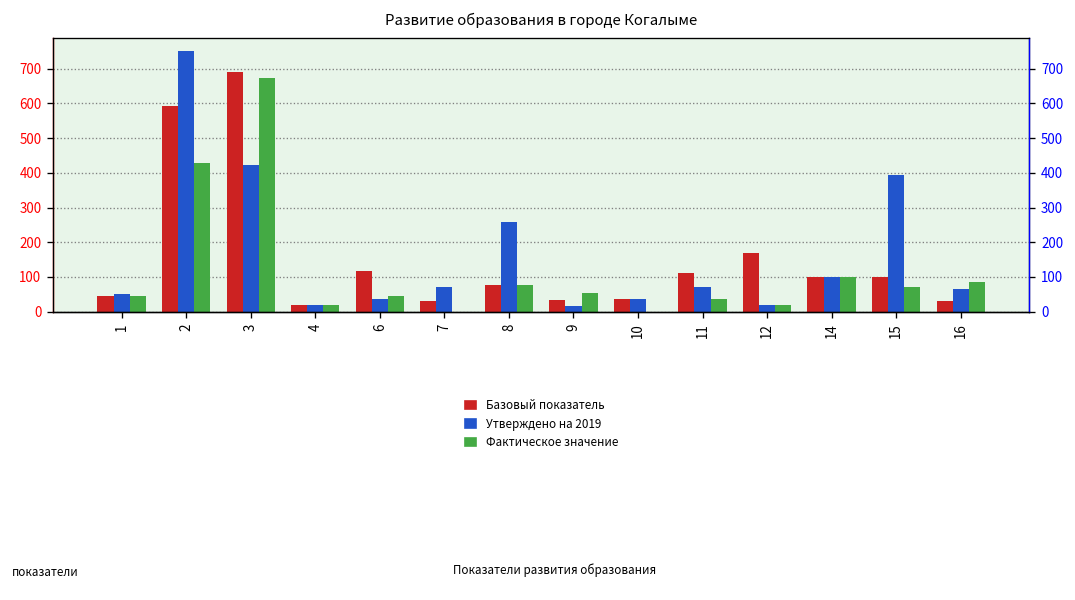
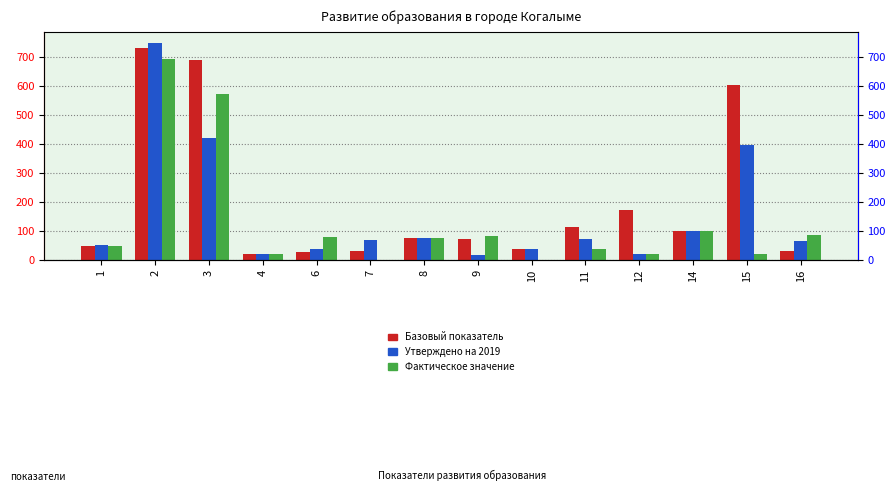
Базовый показатель, 2: 590 -> 730
Фактическое значение, 2: 430 -> 690
Фактическое значение, 3: 670 -> 570
Базовый показатель, 6: 120 -> 30
Фактическое значение, 6: 50 -> 80
Утверждено на 2019, 8: 260 -> 80
Базовый показатель, 9: 30 -> 70
Фактическое значение, 9: 50 -> 80
Базовый показатель, 15: 100 -> 600
Фактическое значение, 15: 70 -> 20
